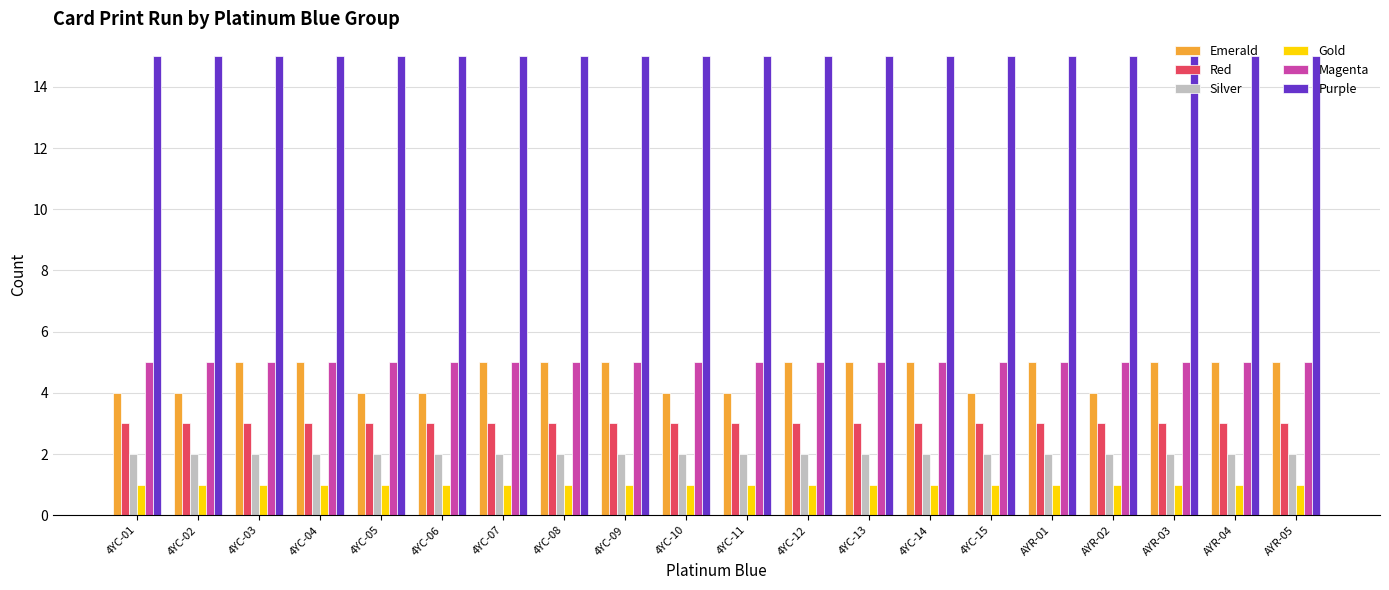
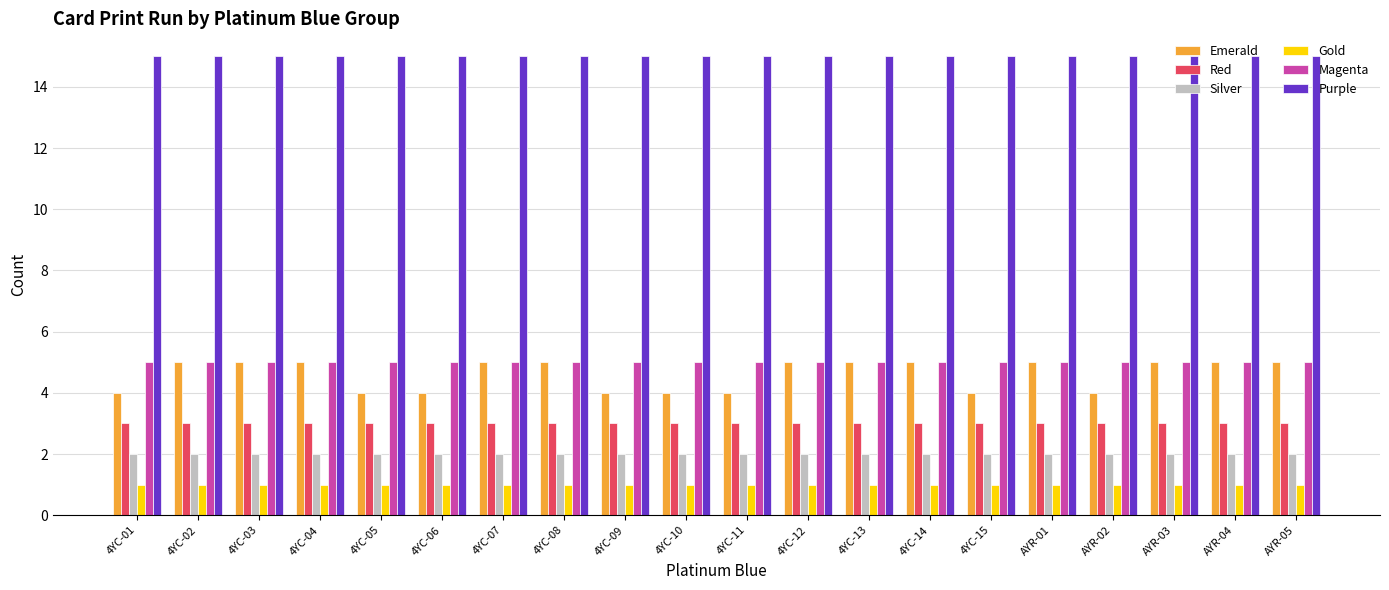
Emerald, 4YC-02: 4 -> 5
Emerald, 4YC-09: 5 -> 4
